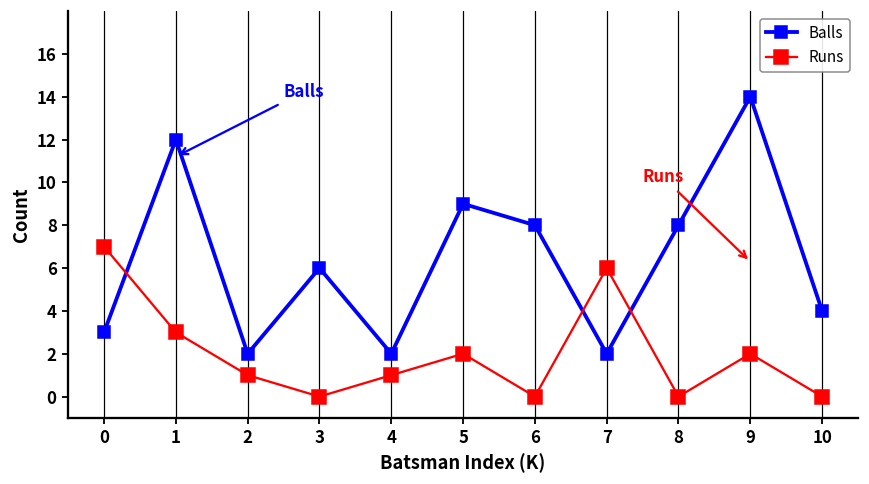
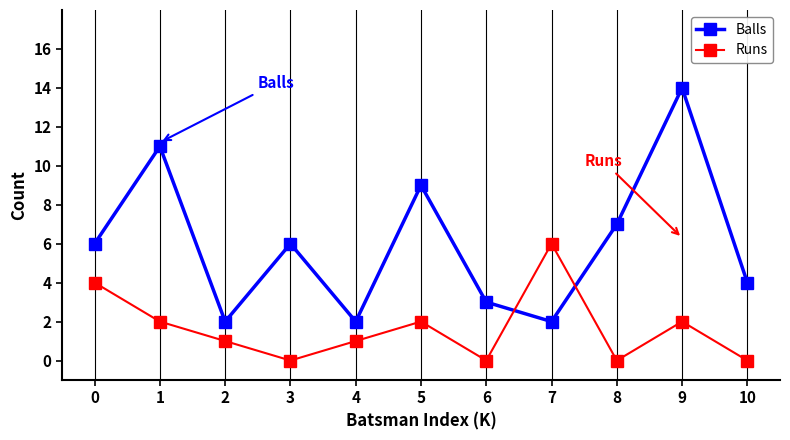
Balls, 0: 3 -> 6
Runs, 0: 7 -> 4
Balls, 1: 12 -> 11
Runs, 1: 3 -> 2
Balls, 6: 8 -> 3
Balls, 8: 8 -> 7
